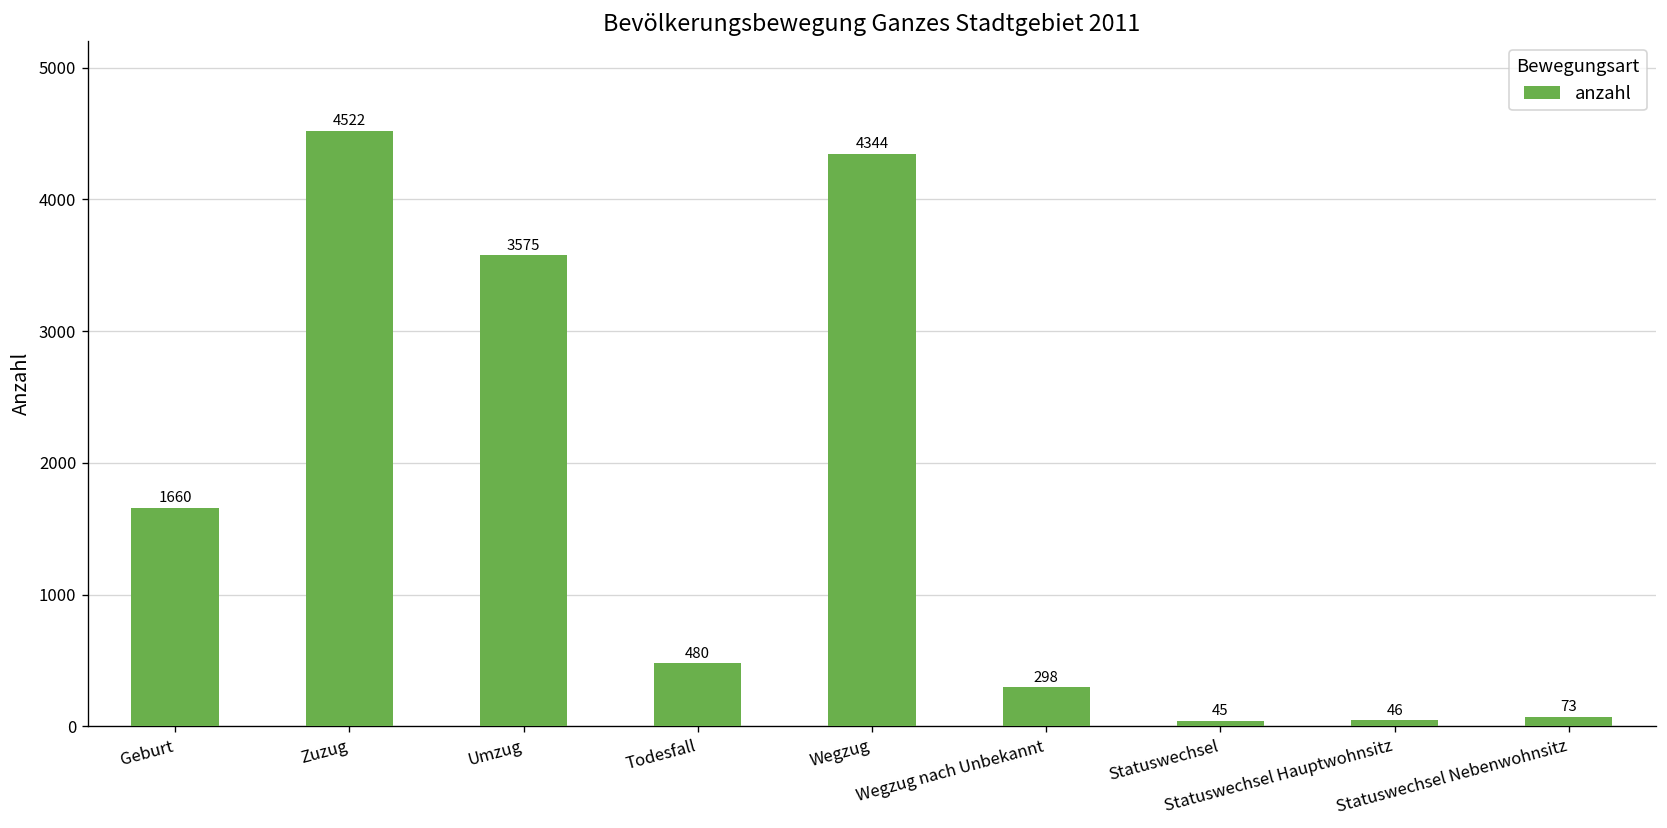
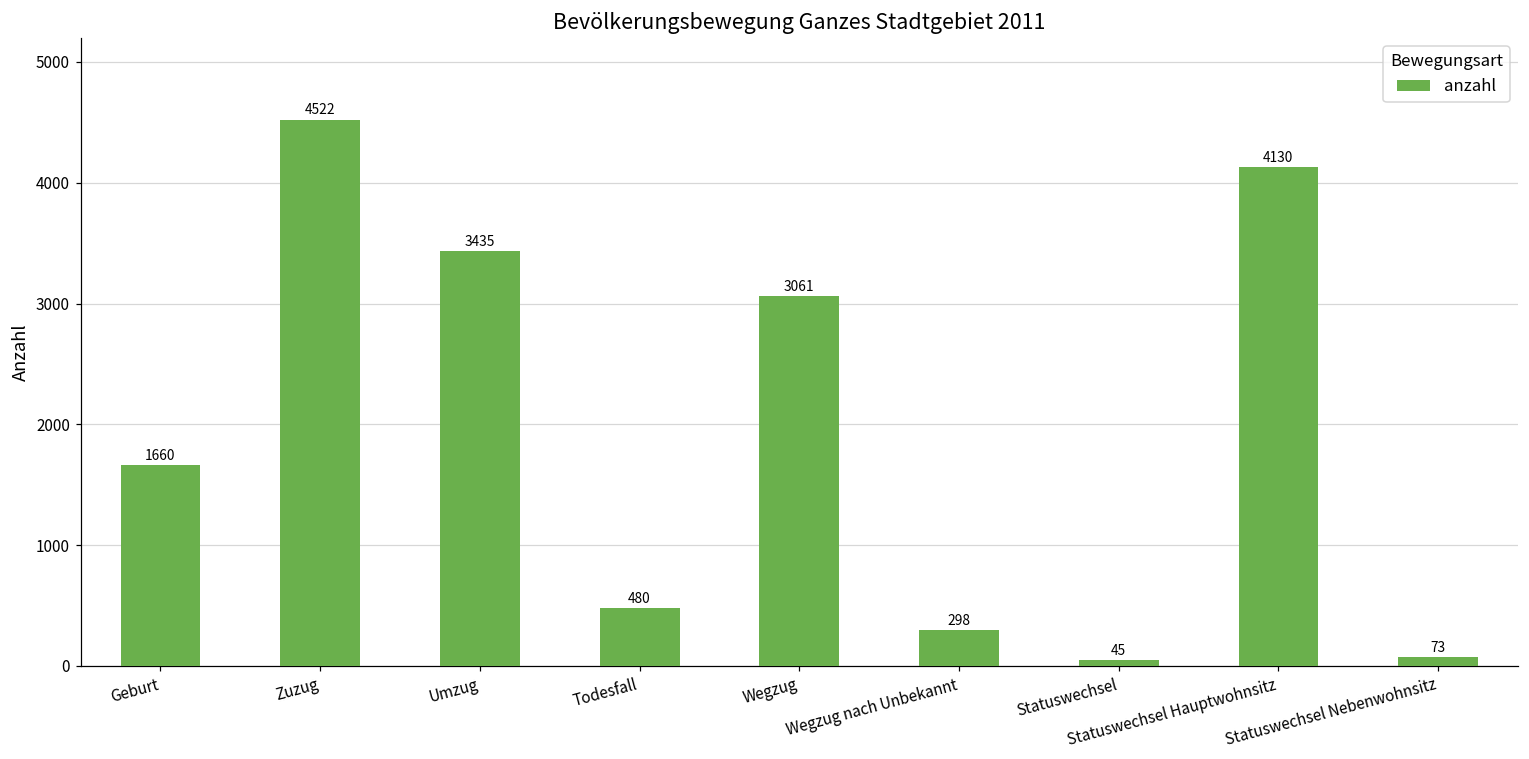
Umzug: 3575 -> 3435
Wegzug: 4344 -> 3061
Statuswechsel Hauptwohnsitz: 46 -> 4130
